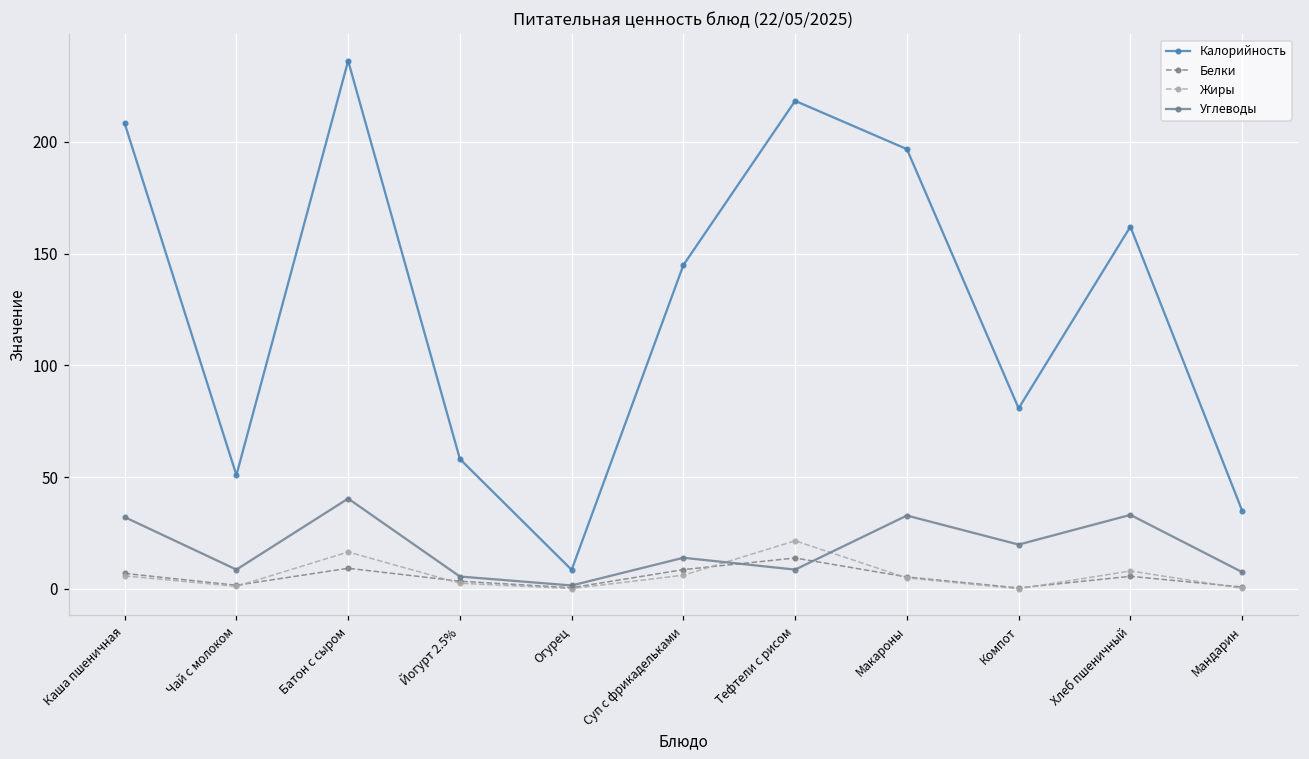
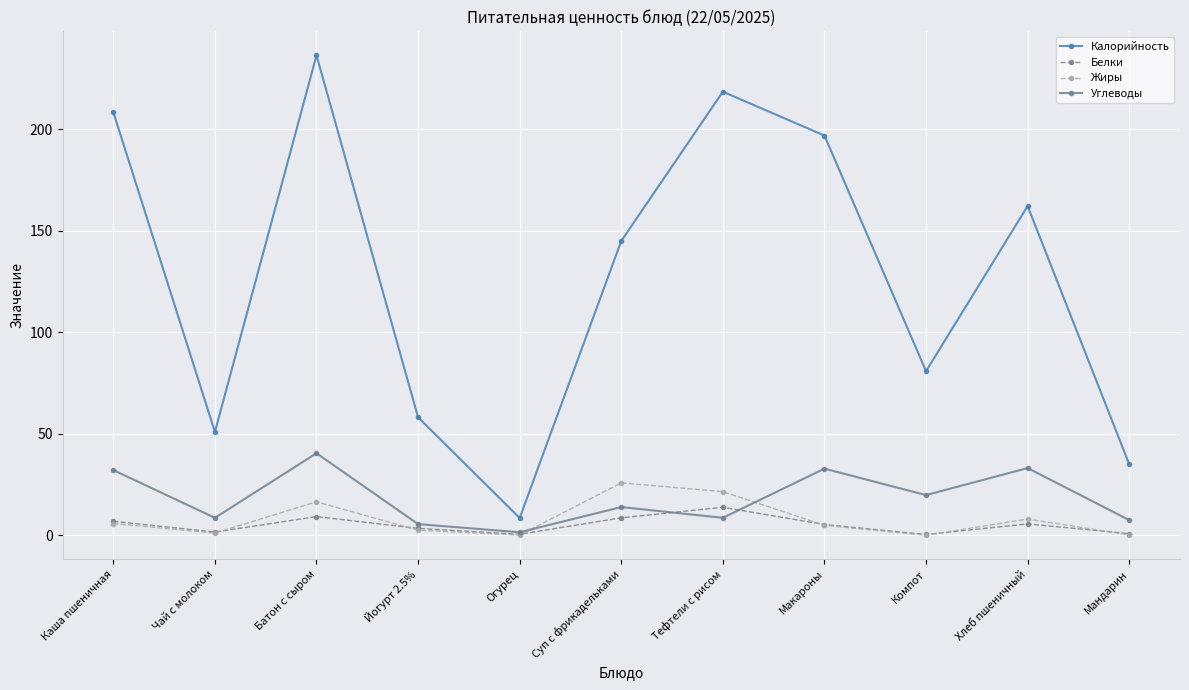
Жиры, Суп с фрикадельками: 6 -> 26
